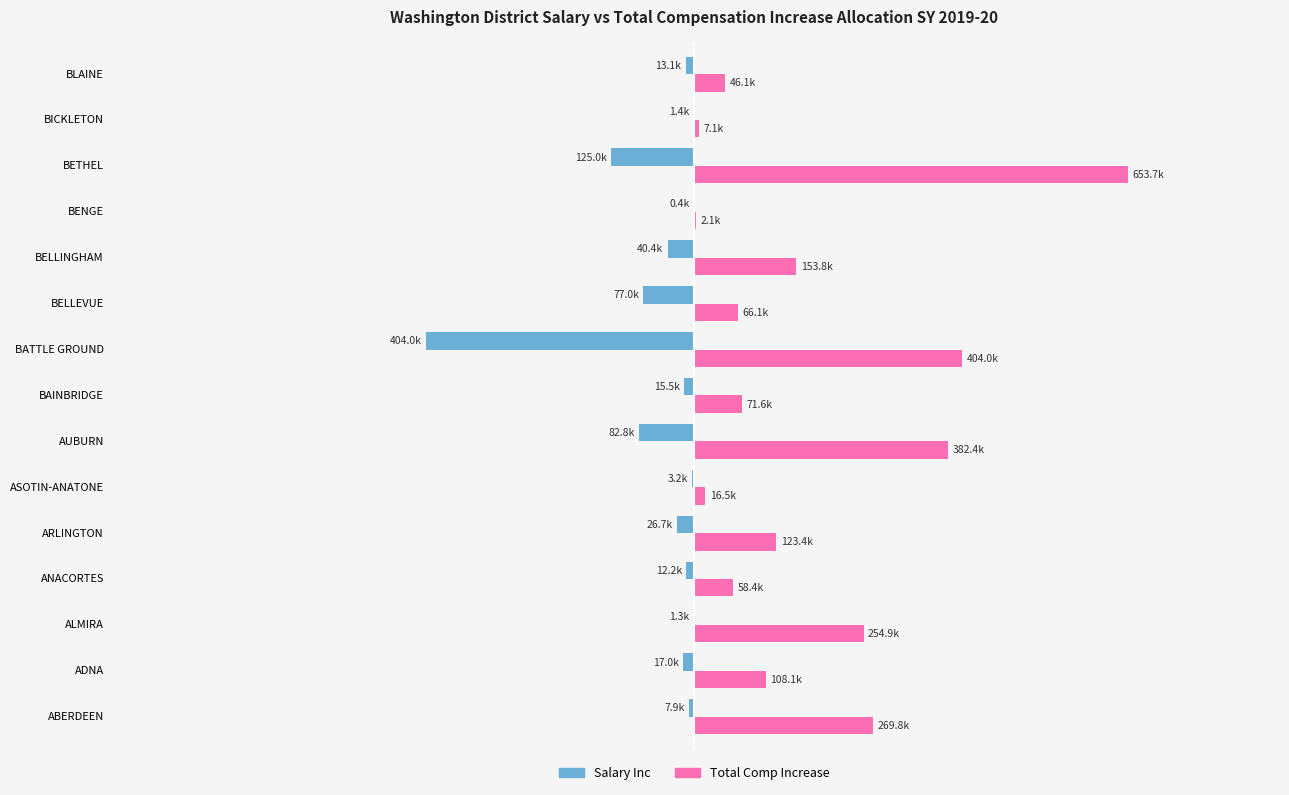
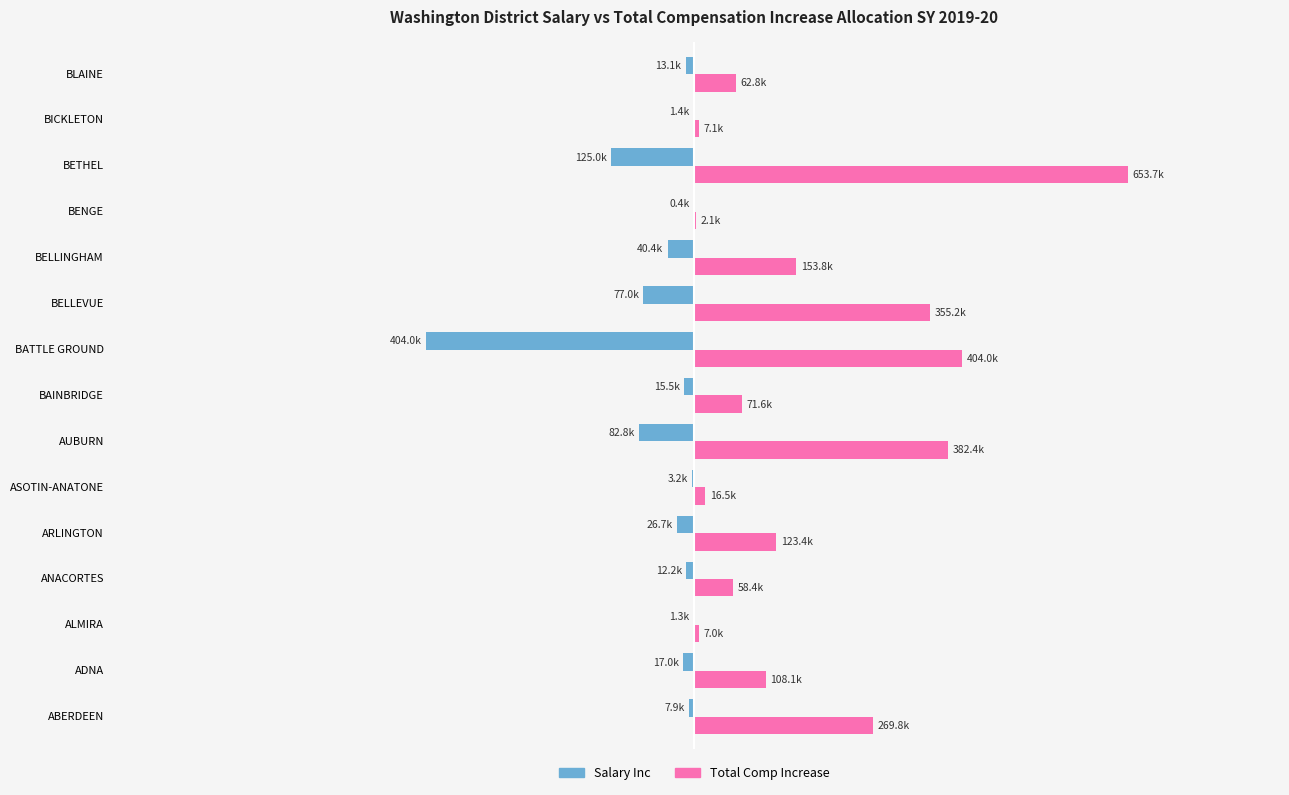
Total Comp Increase, BLAINE: 46.1k -> 62.8k
Total Comp Increase, BELLEVUE: 66.1k -> 355.2k
Total Comp Increase, ALMIRA: 254.9k -> 7.0k
